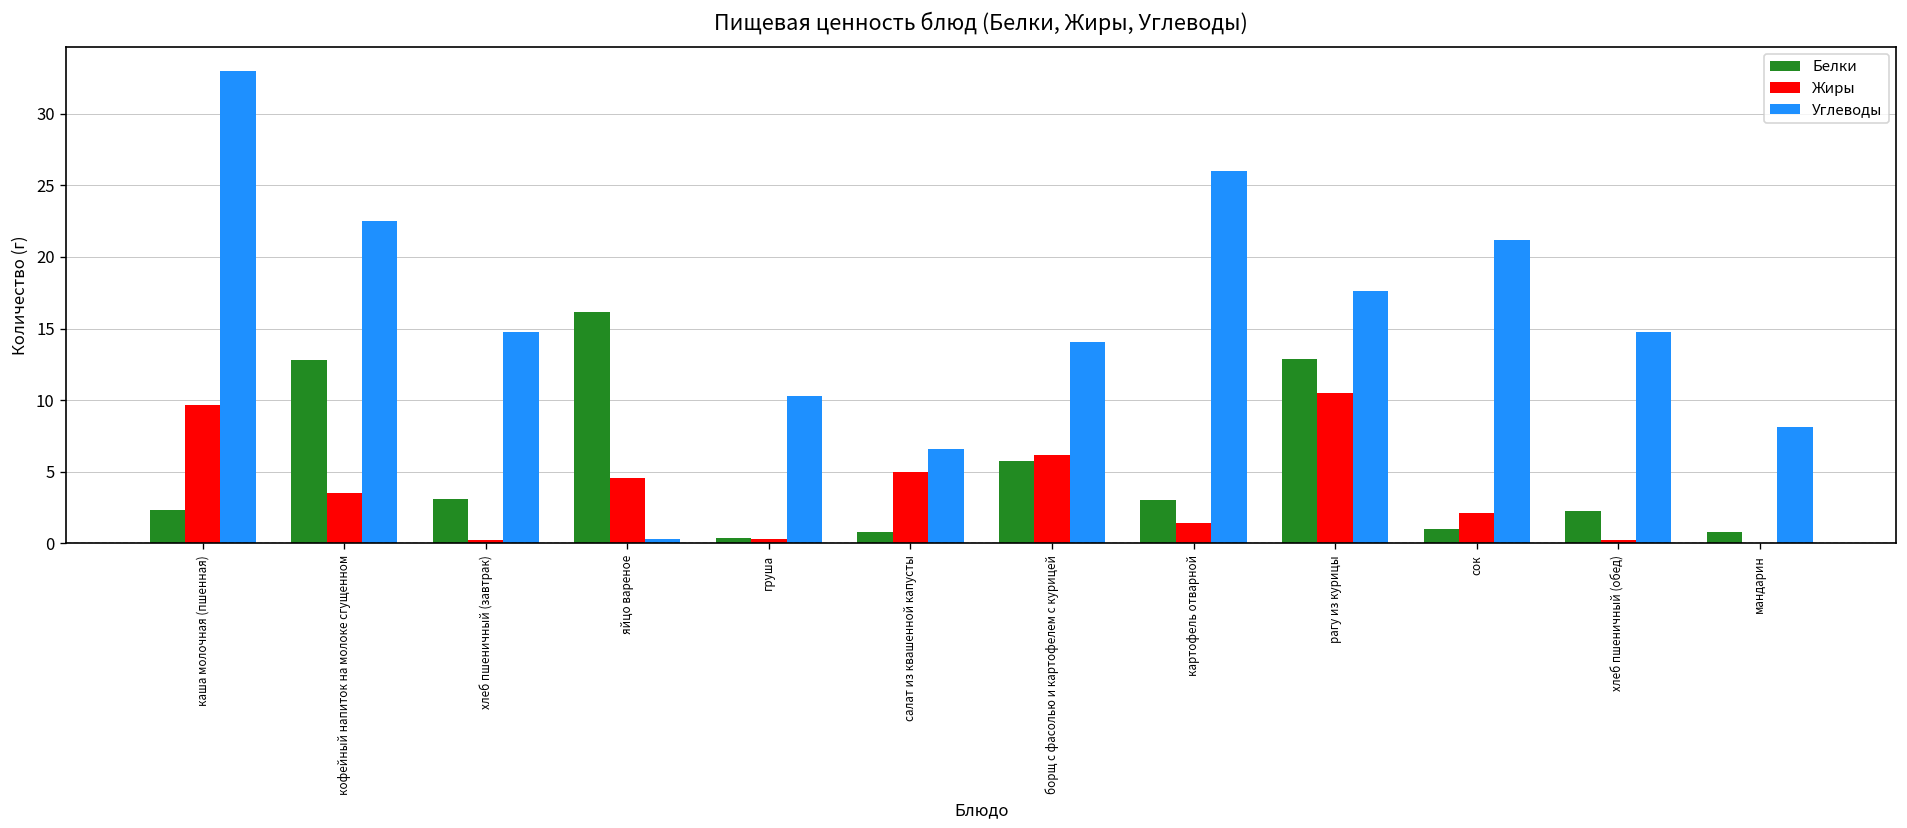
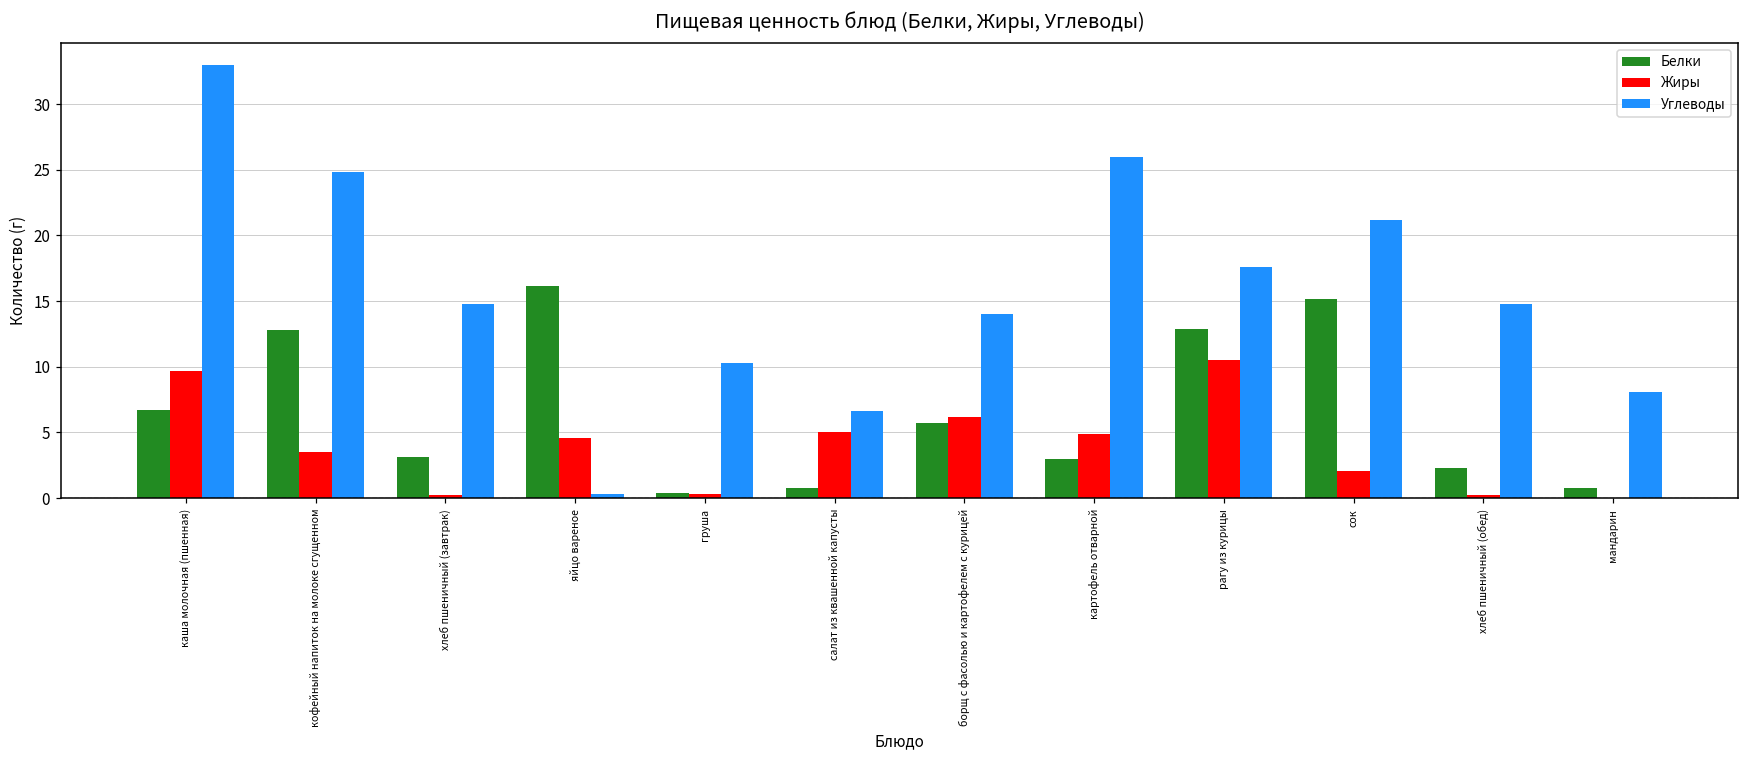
Белки, каша молочная (пшенная): 2.3 -> 6.7
Углеводы, кофейный напиток на молоке сгущенном: 22.5 -> 24.8
Жиры, картофель отварной: 1.4 -> 4.9
Белки, сок: 1.0 -> 15.2
